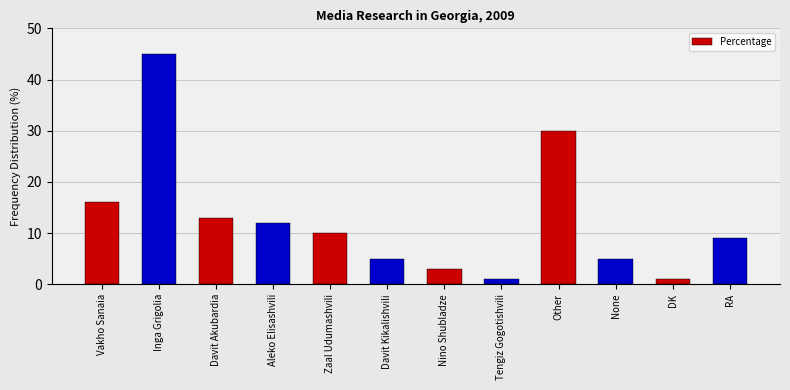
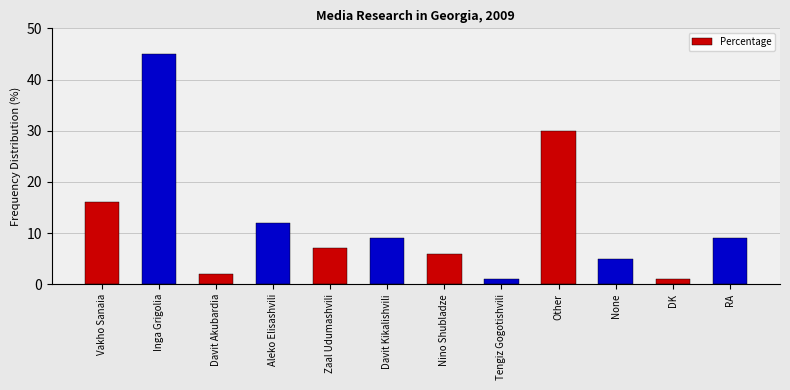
Davit Akubardia: 13 -> 2
Zaal Udumashvili: 10 -> 7
Davit Kikalishvili: 5 -> 9
Nino Shubladze: 3 -> 6
